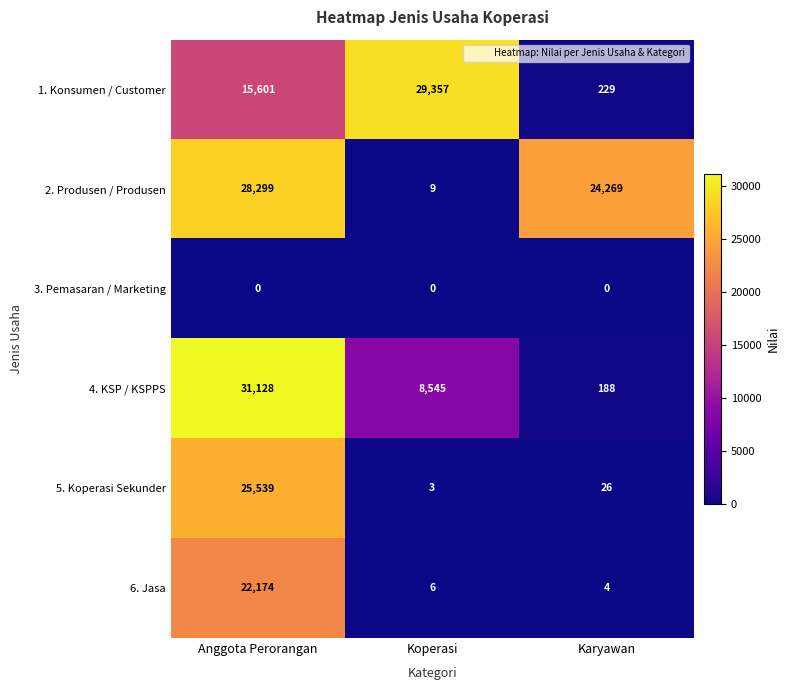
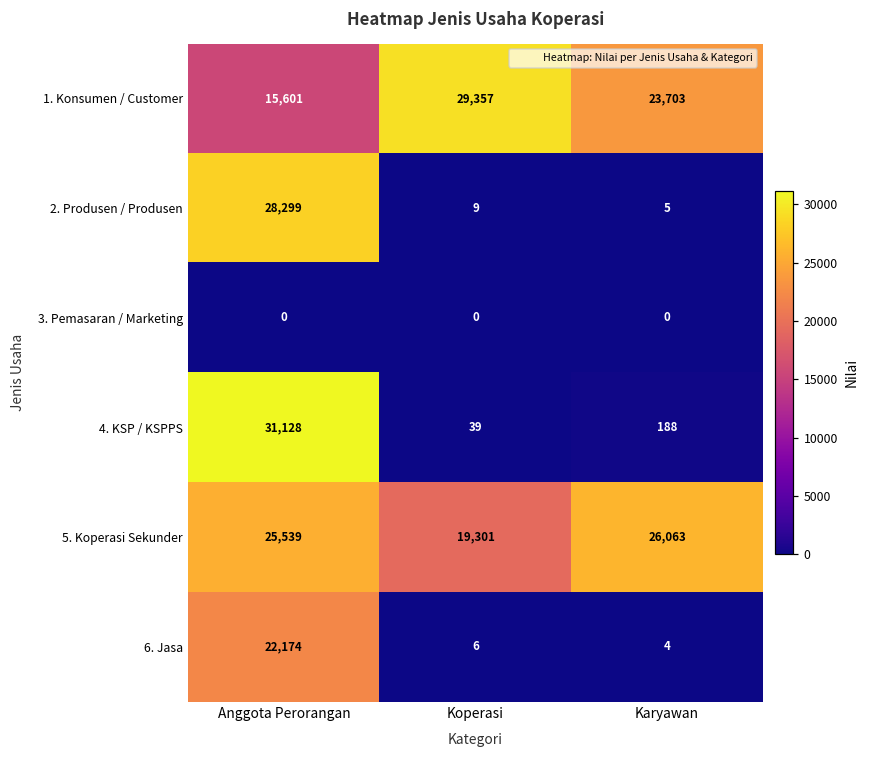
1. Konsumen / Customer, Karyawan: 229 -> 23,703
2. Produsen / Produsen, Karyawan: 24,269 -> 5
4. KSP / KSPPS, Koperasi: 8,545 -> 39
5. Koperasi Sekunder, Koperasi: 3 -> 19,301
5. Koperasi Sekunder, Karyawan: 26 -> 26,063
